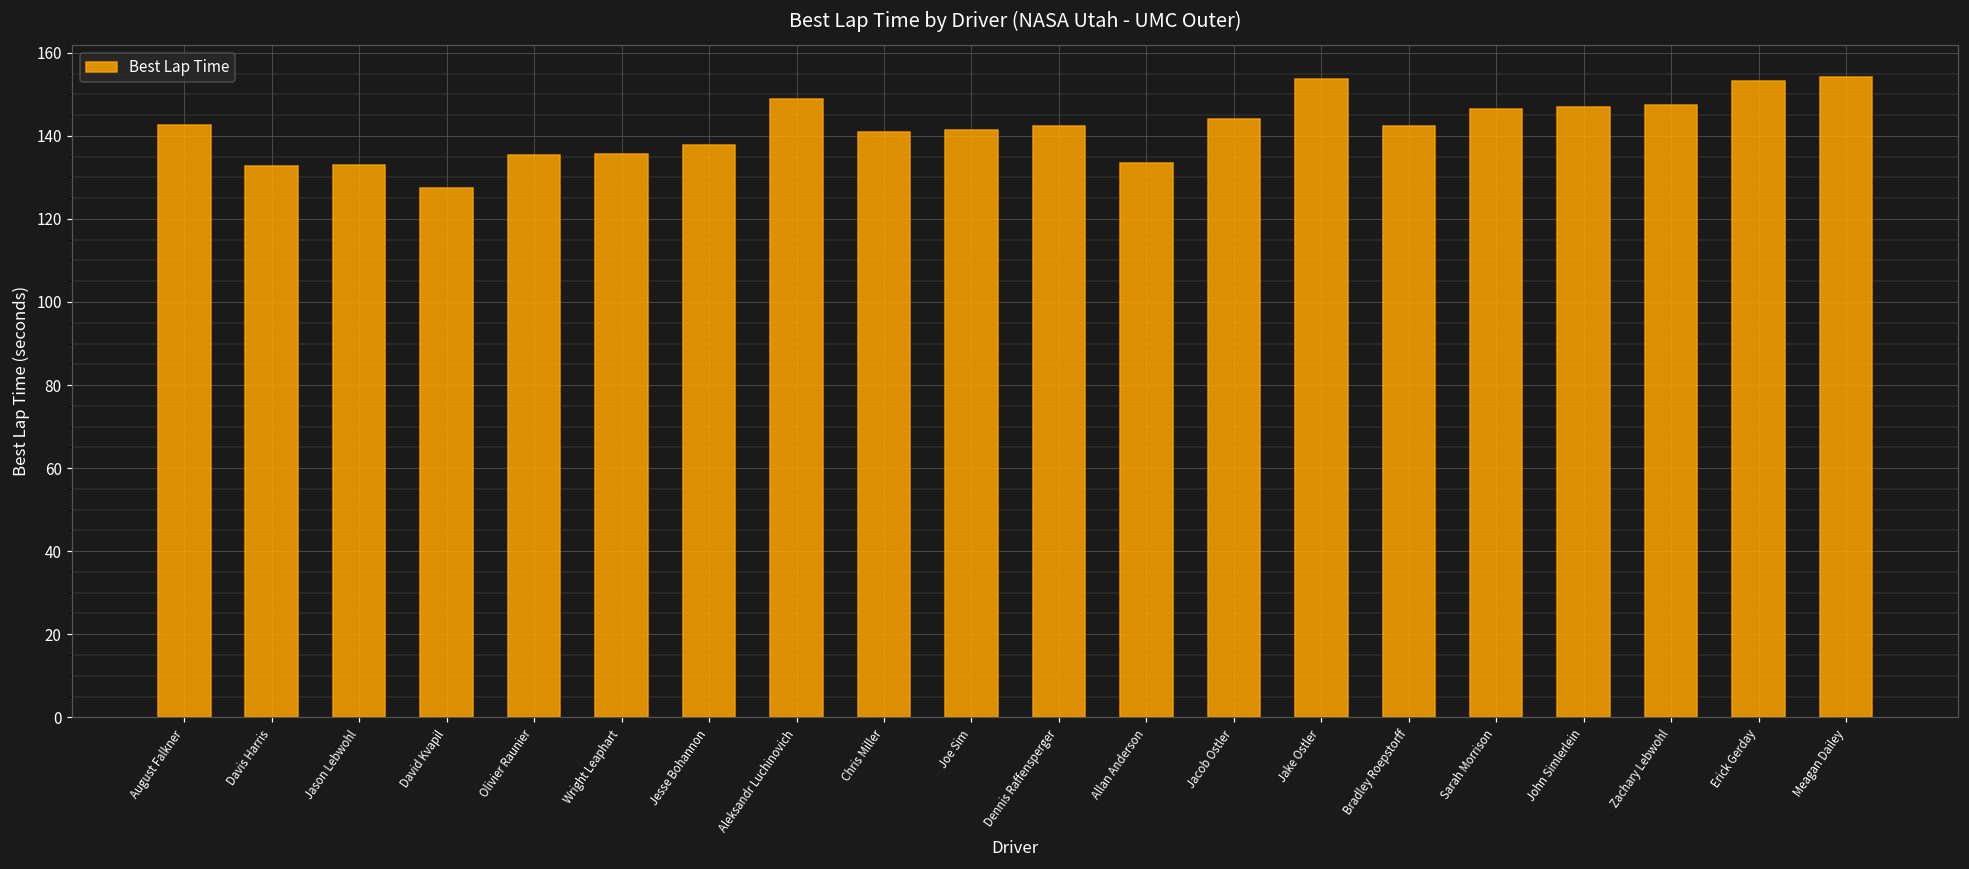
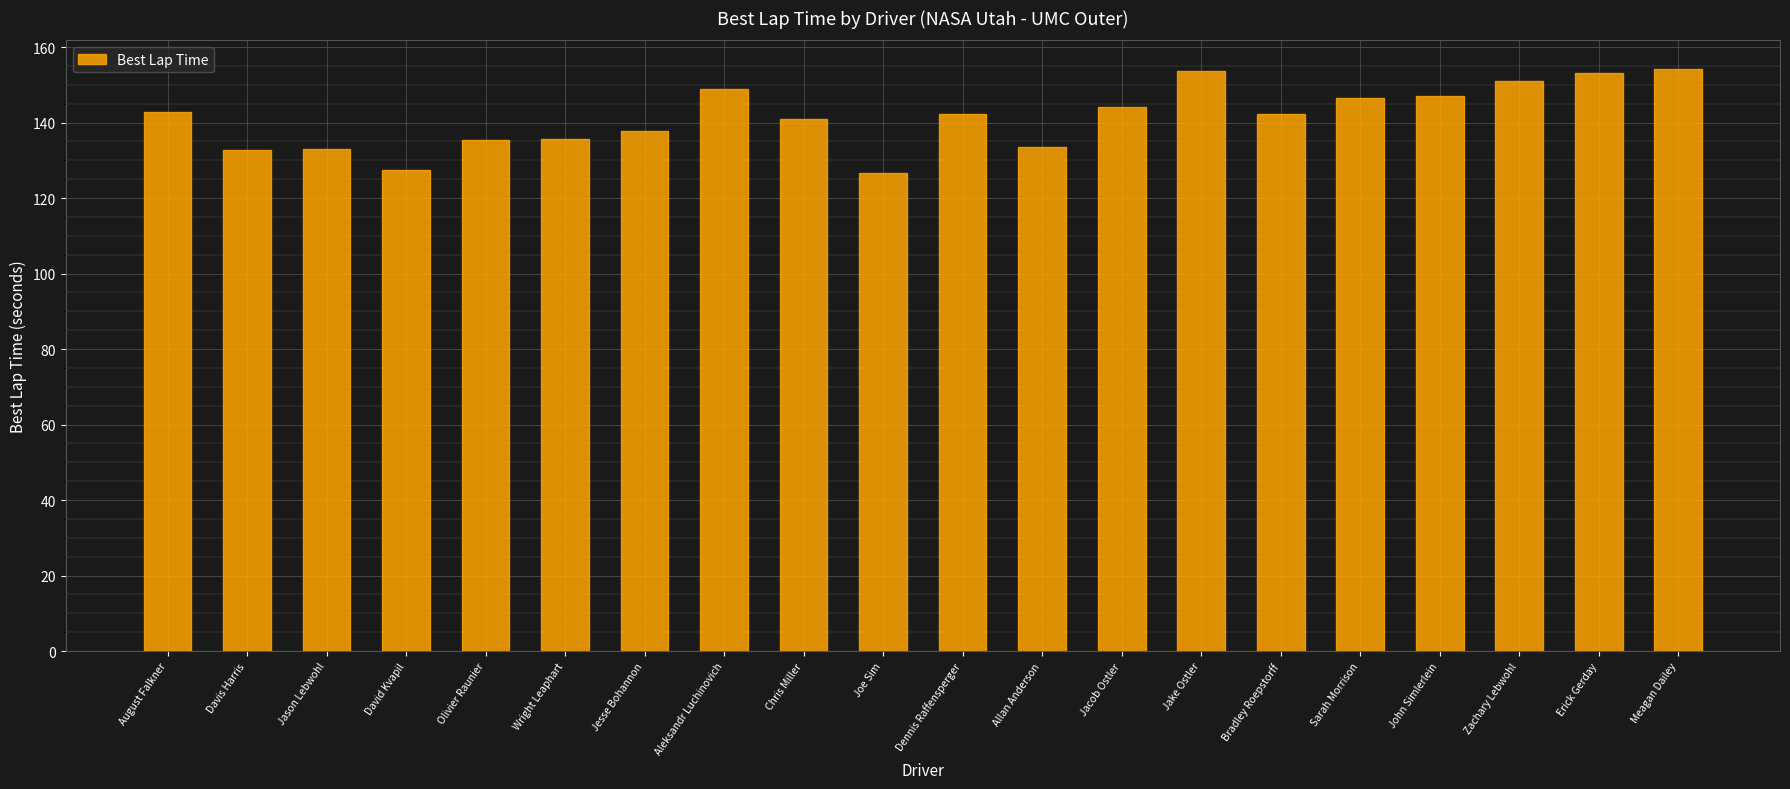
Joe Sim: 141 -> 127
Zachary Lebwohl: 147 -> 151
